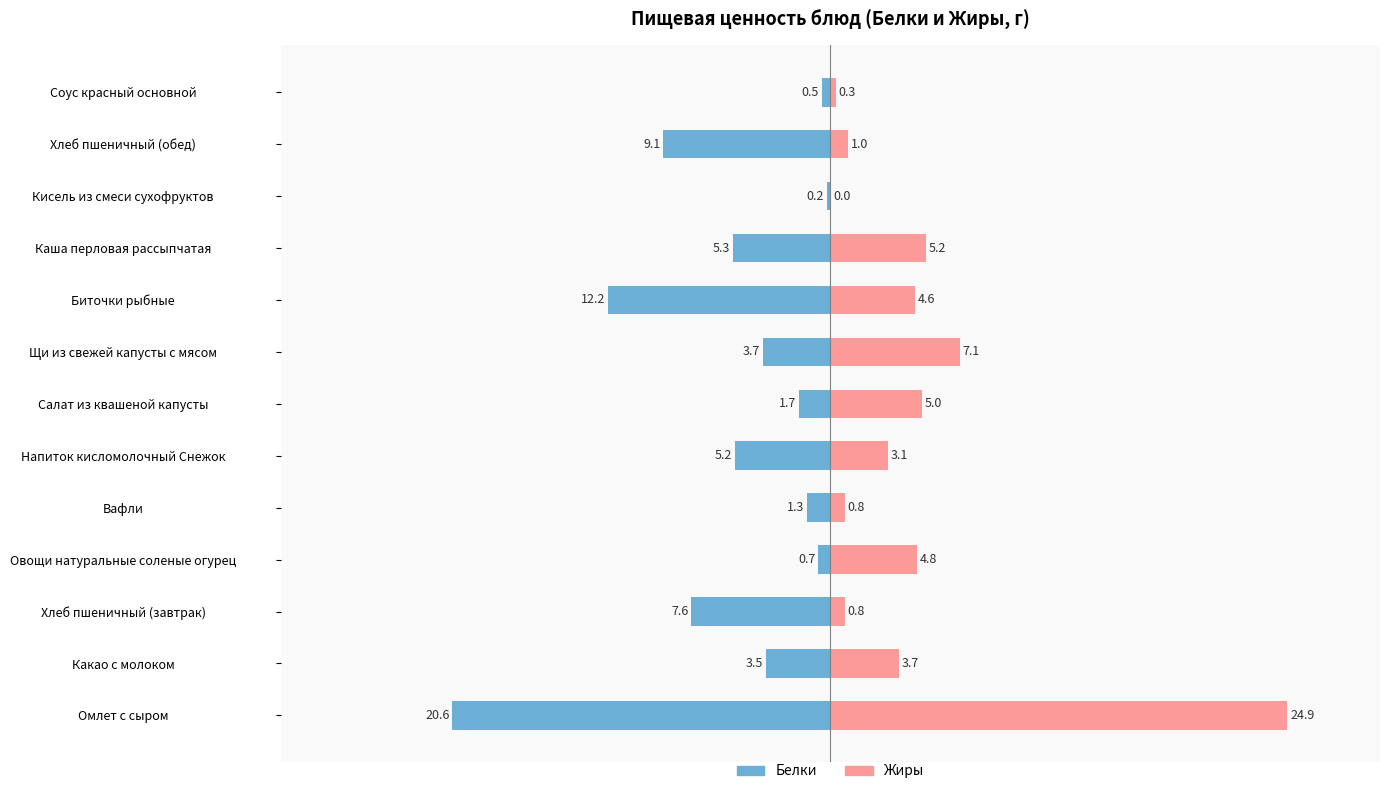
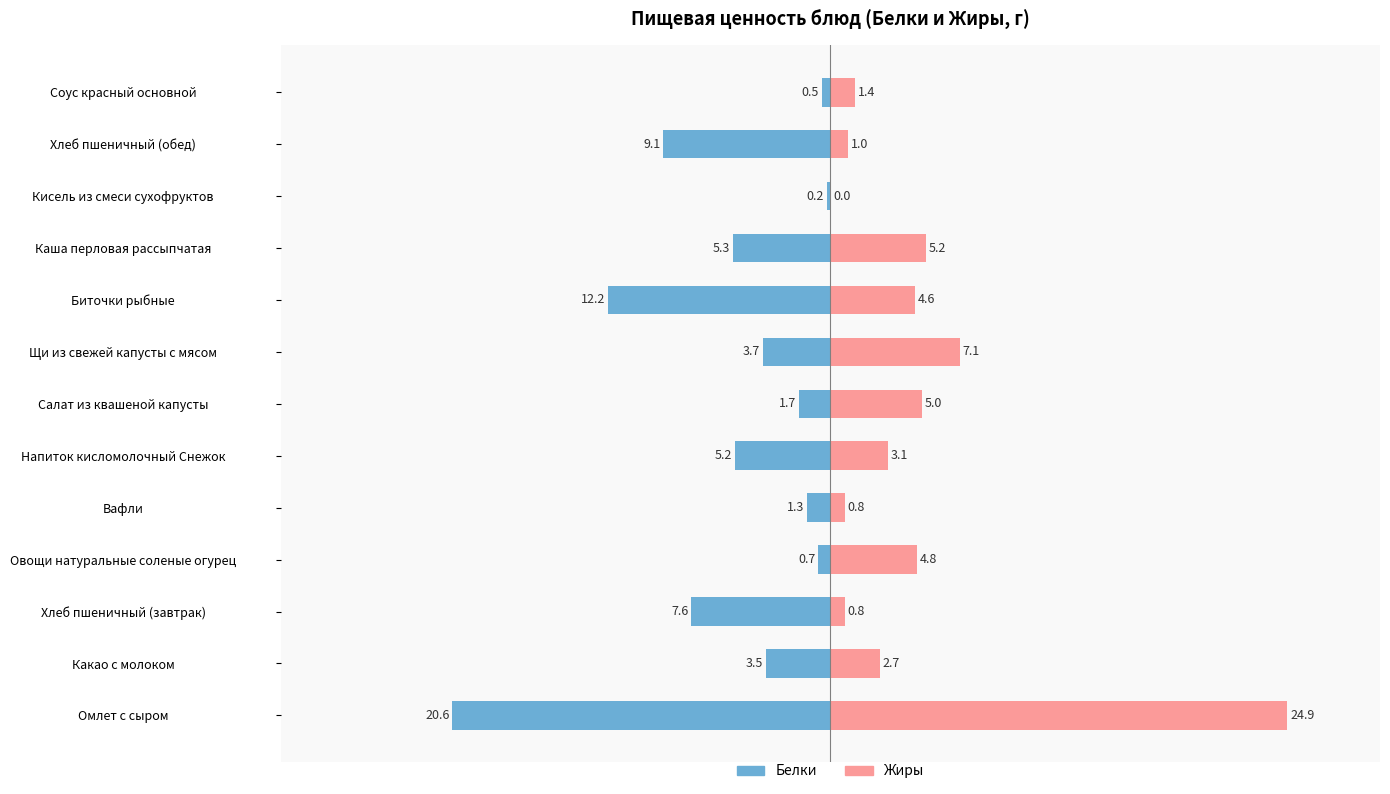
Жиры, Соус красный основной: 0.3 -> 1.4
Жиры, Какао с молоком: 3.7 -> 2.7
